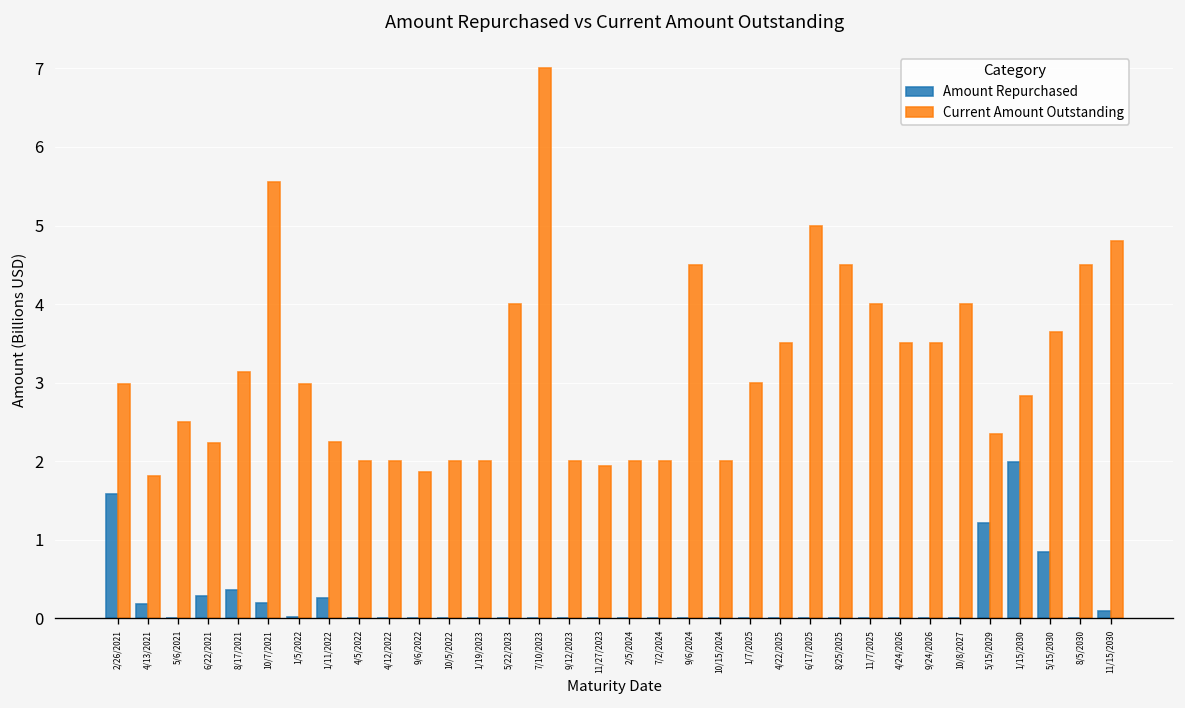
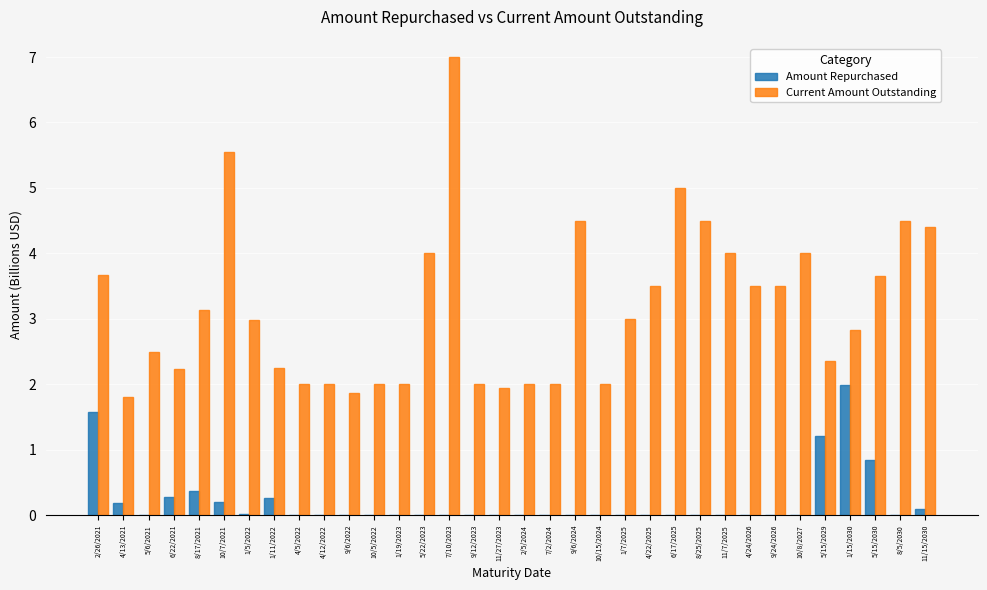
Current Amount Outstanding, 2/26/2021: 3.0 -> 3.7
Current Amount Outstanding, 11/15/2030: 4.8 -> 4.4
